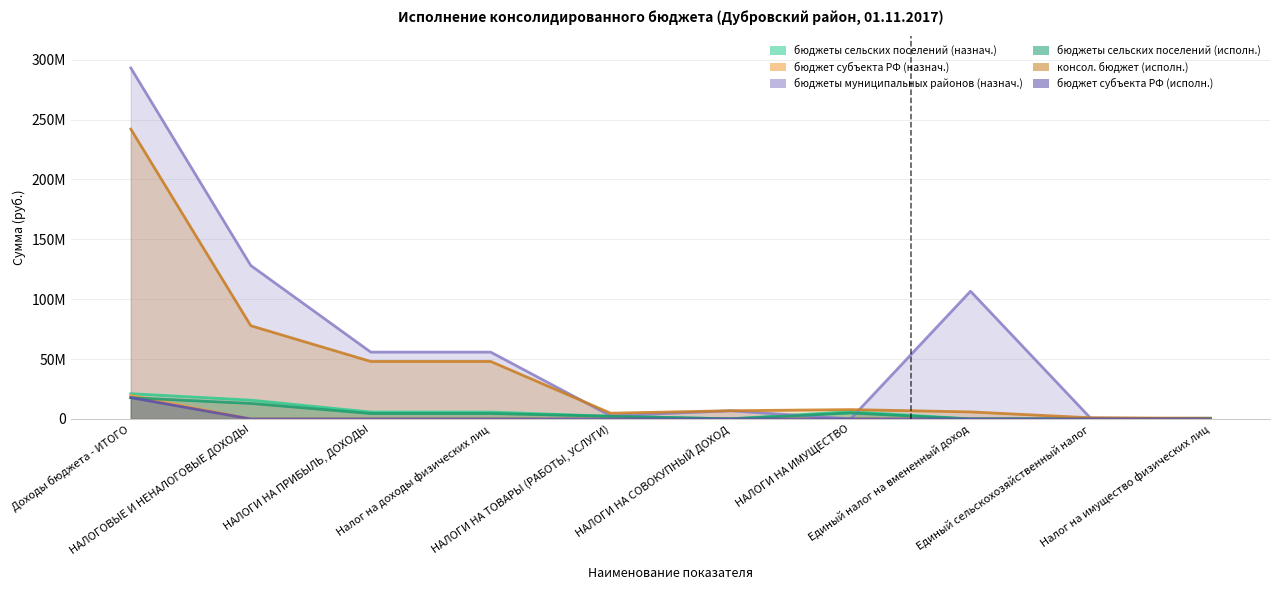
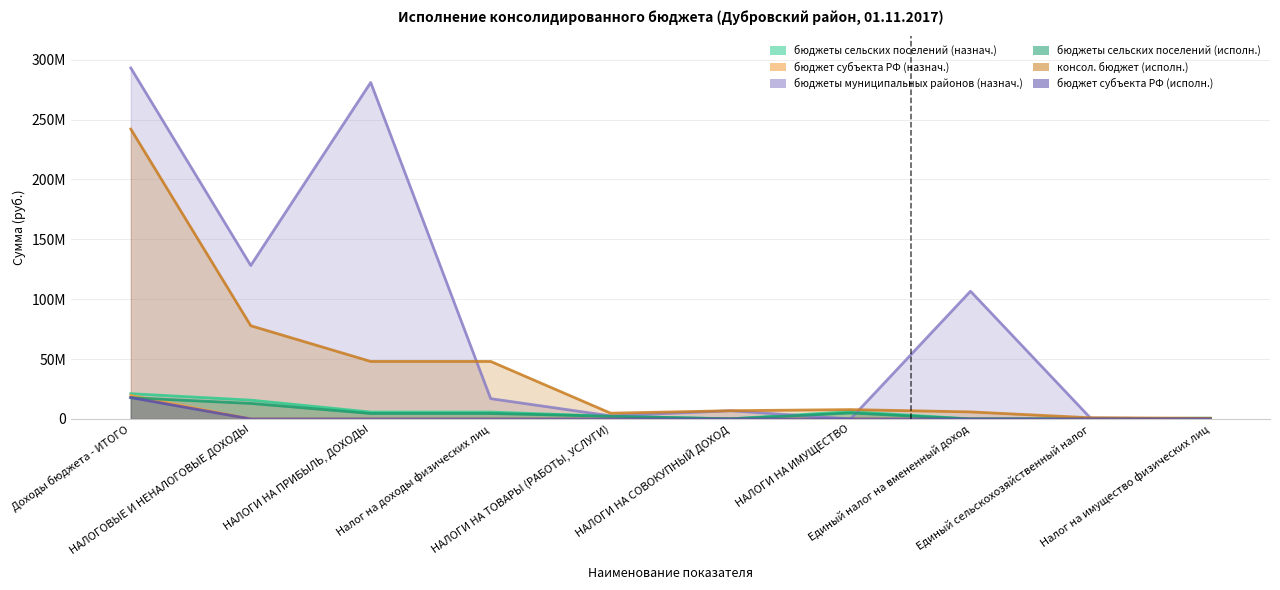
бюджеты муниципальных районов (назнач.), НАЛОГИ НА ПРИБЫЛЬ, ДОХОДЫ: 56000000 -> 281000000
бюджеты муниципальных районов (назнач.), Налог на доходы физических лиц: 56000000 -> 17000000
